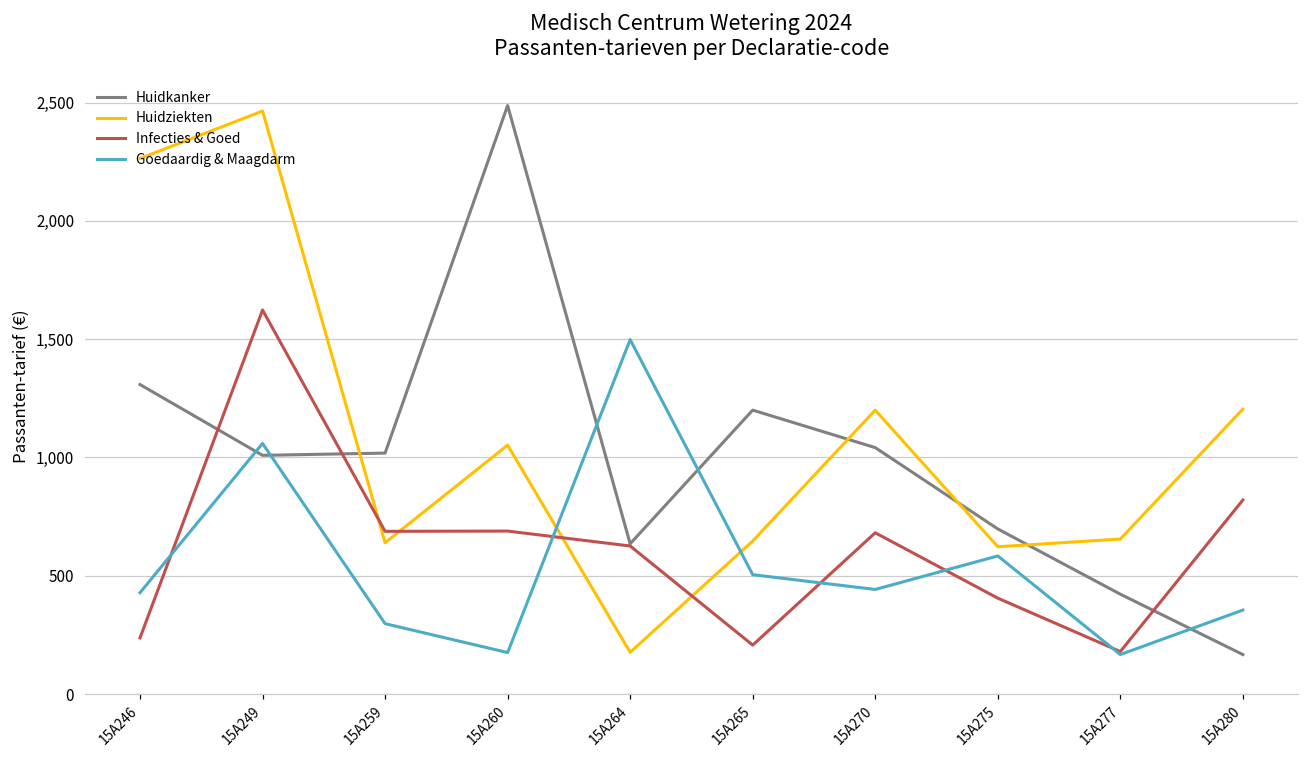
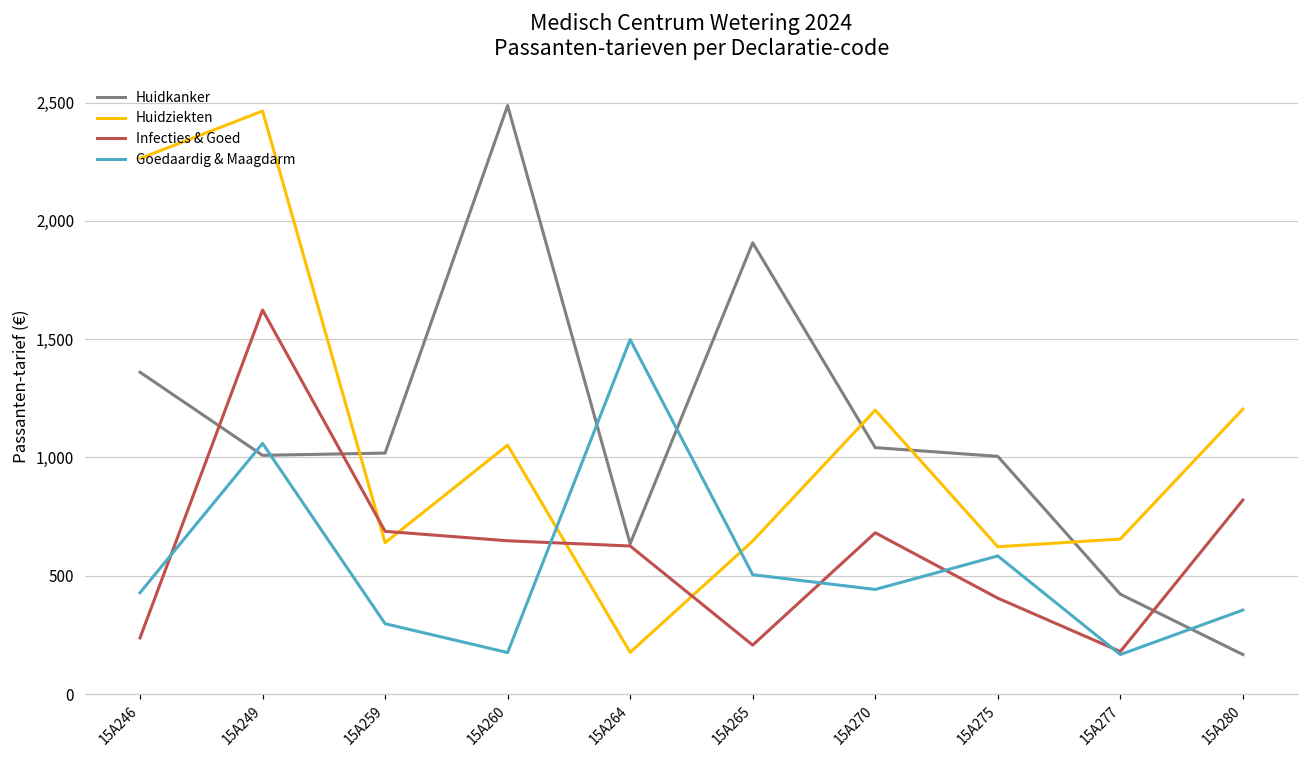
Huidkanker, 15A246: 1,310 -> 1,360
Infecties & Goed, 15A260: 690 -> 650
Huidkanker, 15A265: 1,200 -> 1,910
Huidkanker, 15A275: 700 -> 1,000
